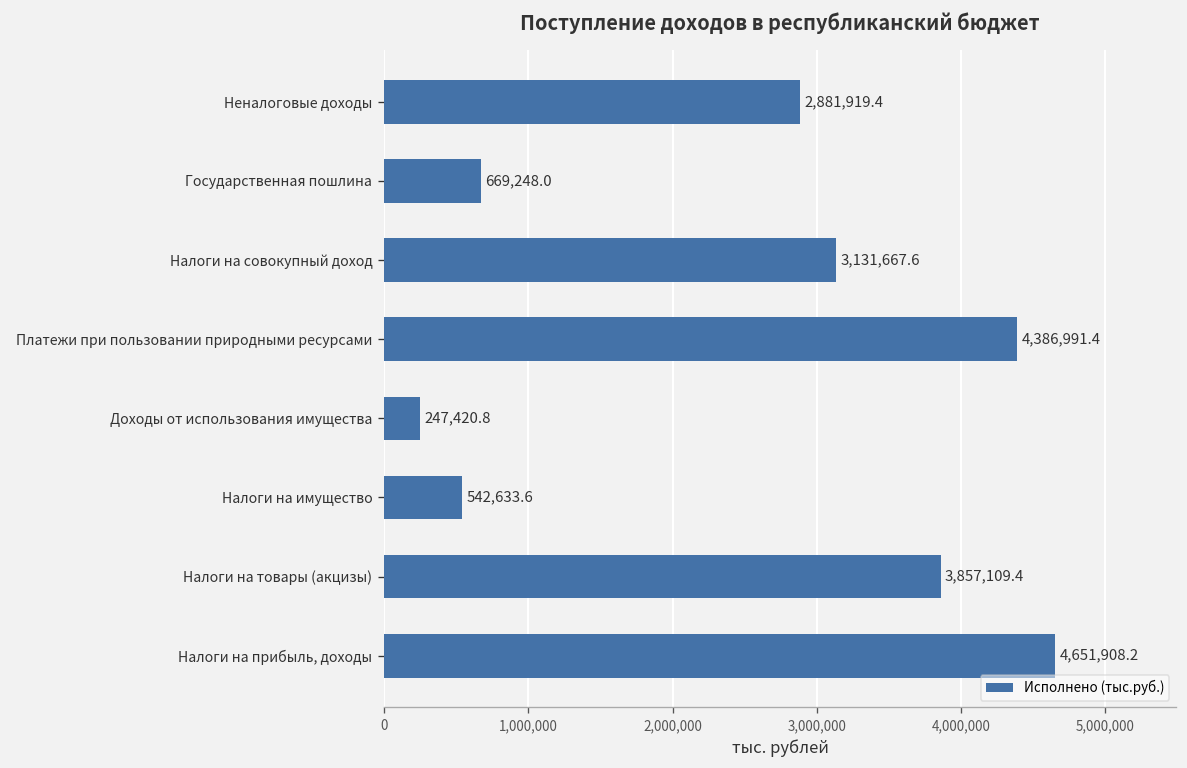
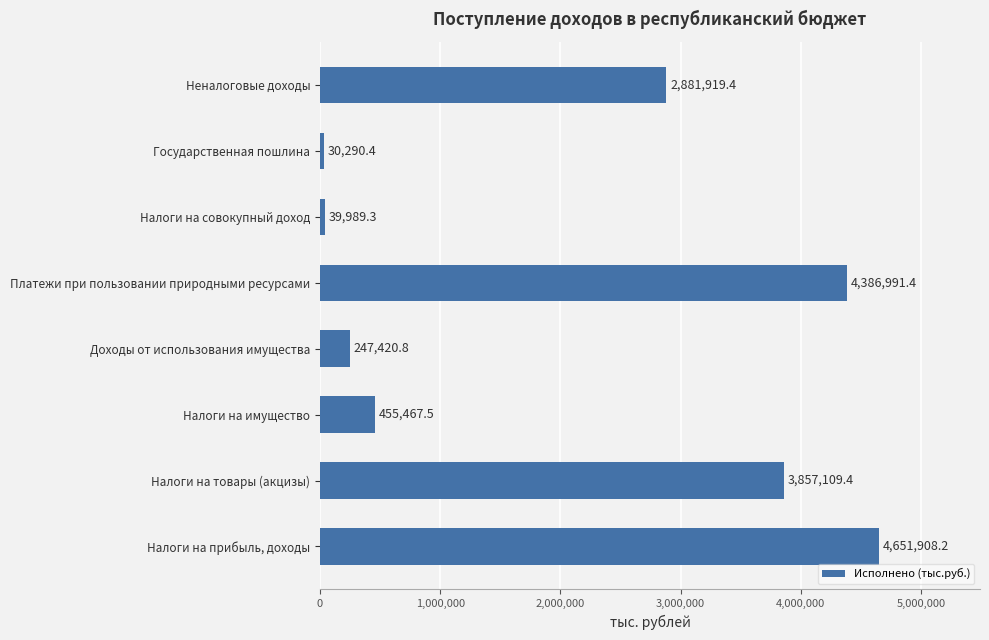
Государственная пошлина: 669,248.0 -> 30,290.4
Налоги на совокупный доход: 3,131,667.6 -> 39,989.3
Налоги на имущество: 542,633.6 -> 455,467.5
